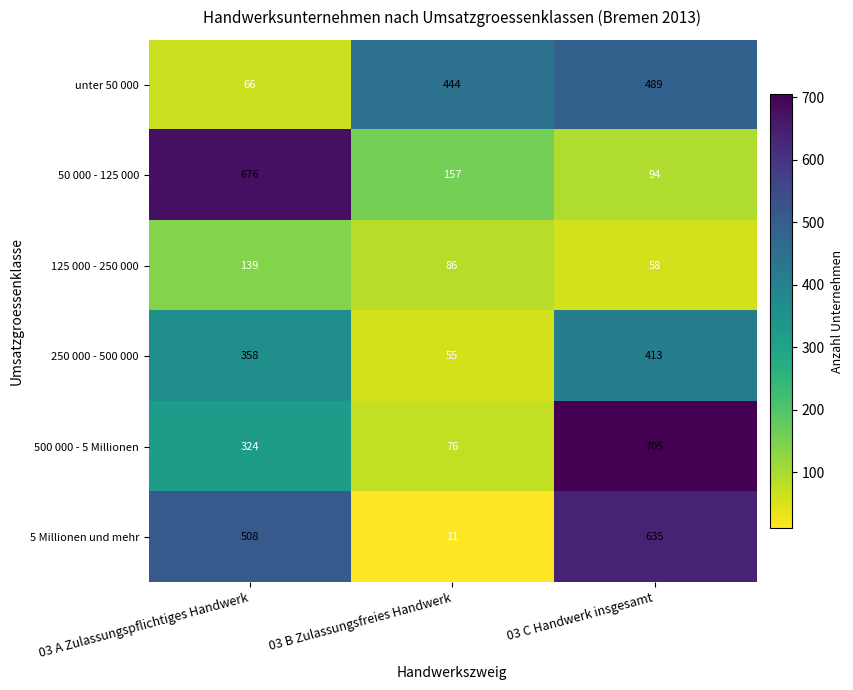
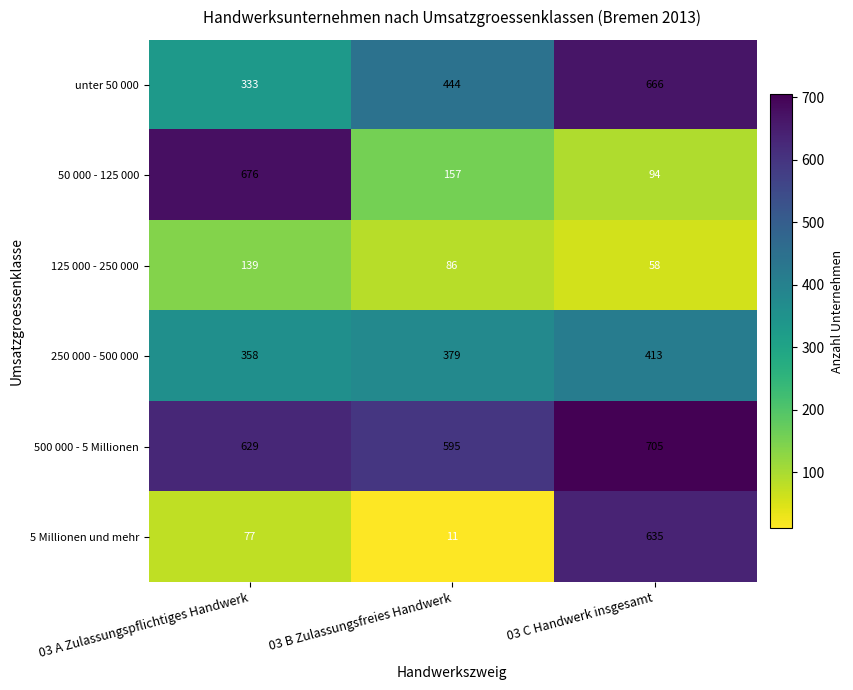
unter 50 000, 03 A Zulassungspflichtiges Handwerk: 66 -> 333
unter 50 000, 03 C Handwerk insgesamt: 489 -> 666
250 000 - 500 000, 03 B Zulassungsfreies Handwerk: 55 -> 379
500 000 - 5 Millionen, 03 A Zulassungspflichtiges Handwerk: 324 -> 629
500 000 - 5 Millionen, 03 B Zulassungsfreies Handwerk: 76 -> 595
5 Millionen und mehr, 03 A Zulassungspflichtiges Handwerk: 508 -> 77
